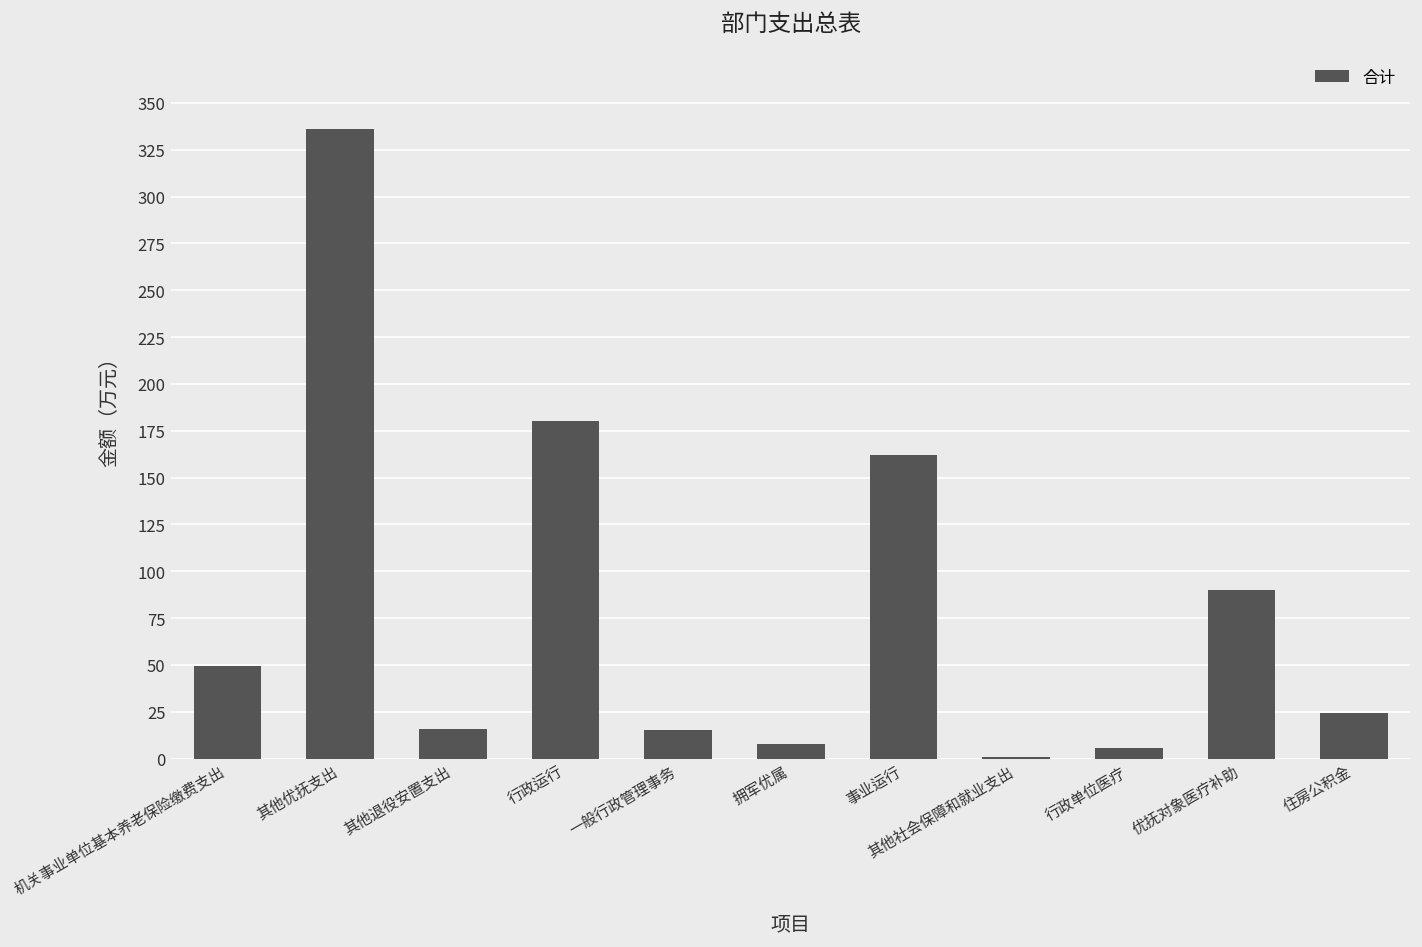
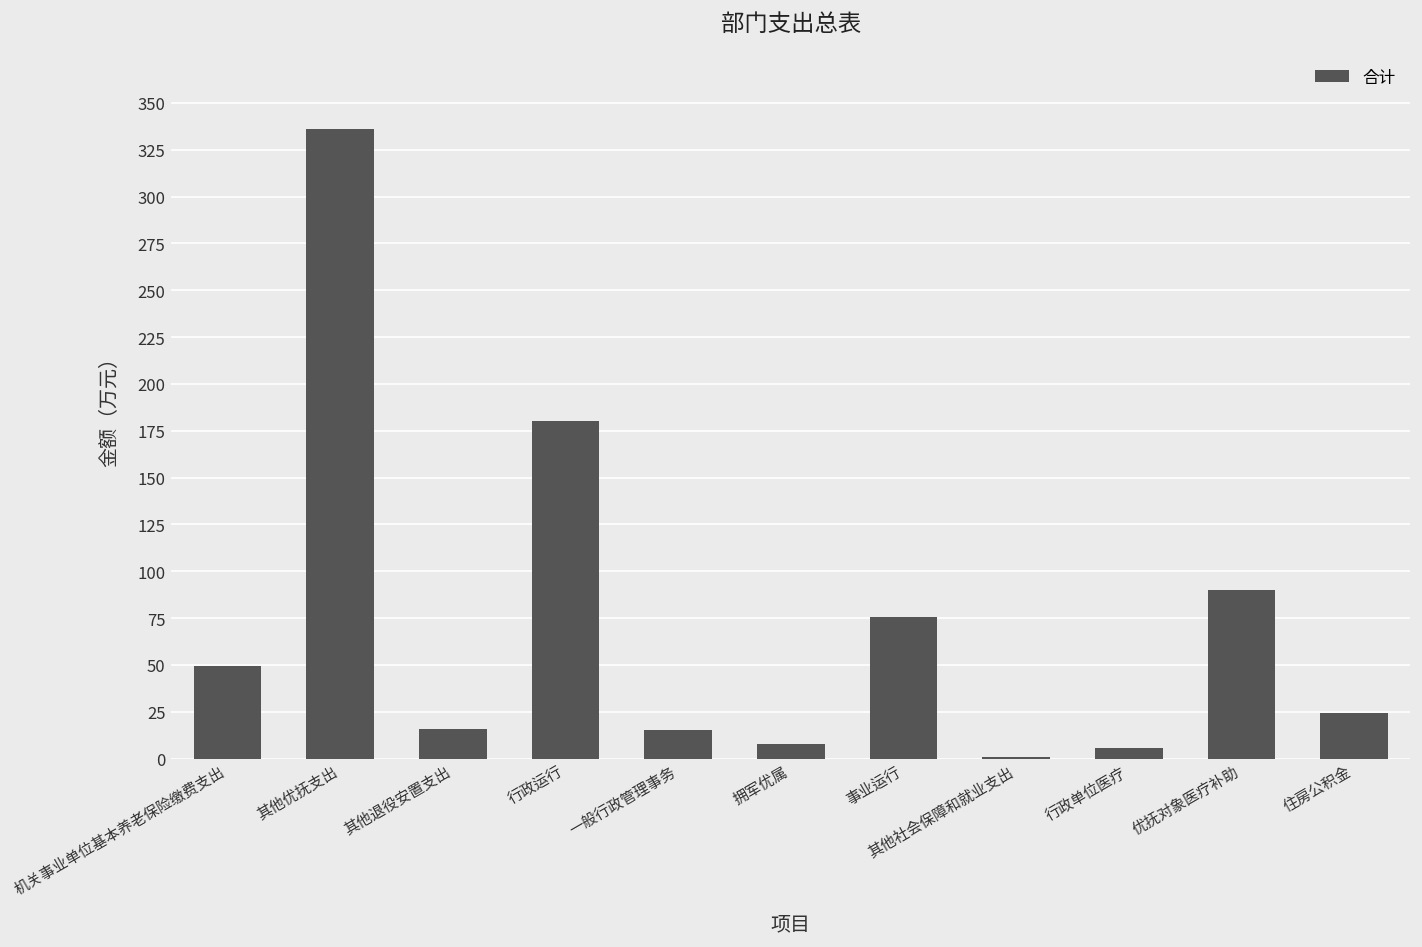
事业运行: 162 -> 76
